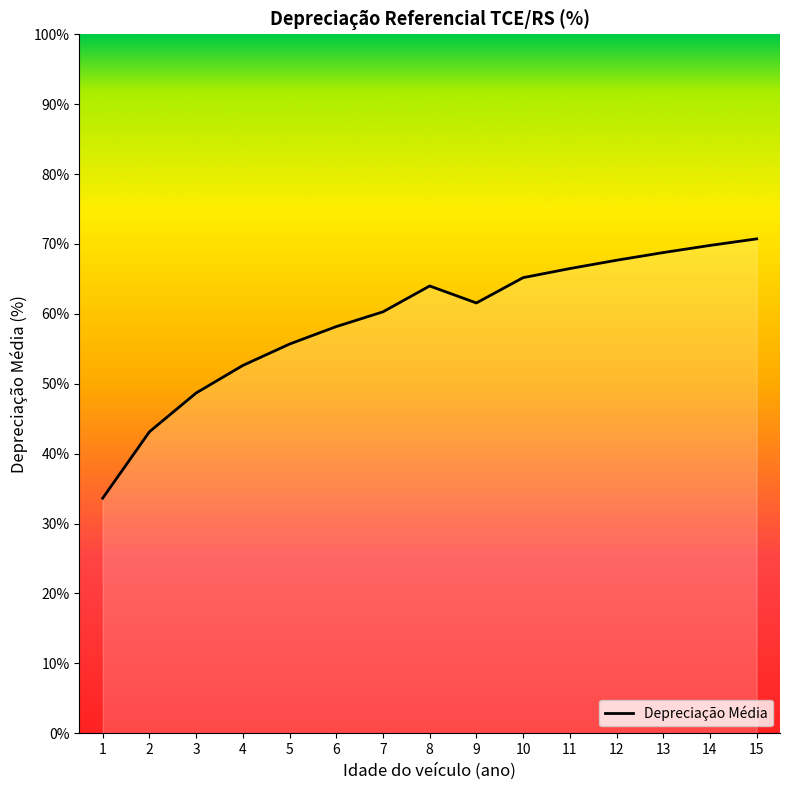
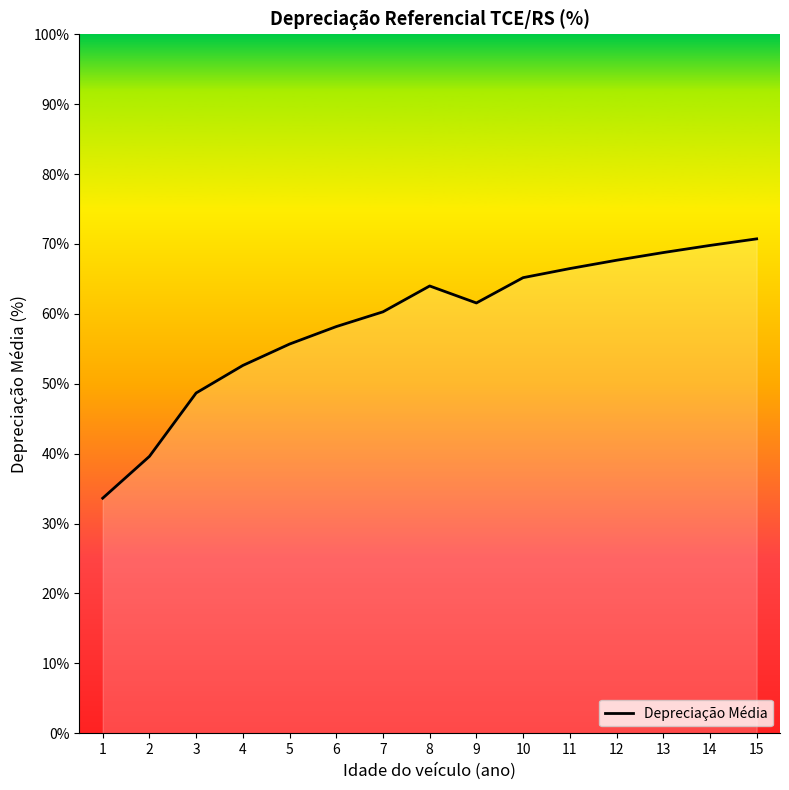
2: 43% -> 40%
